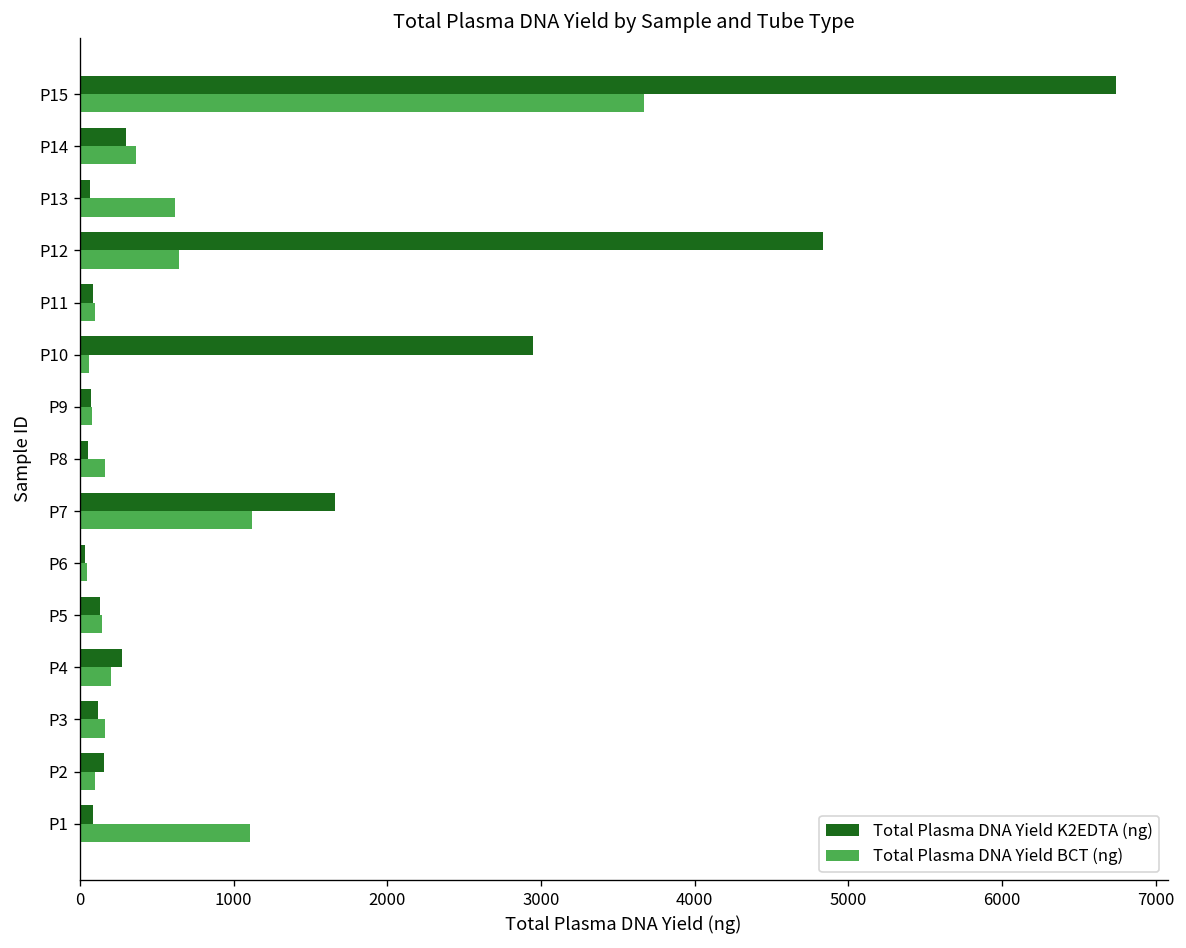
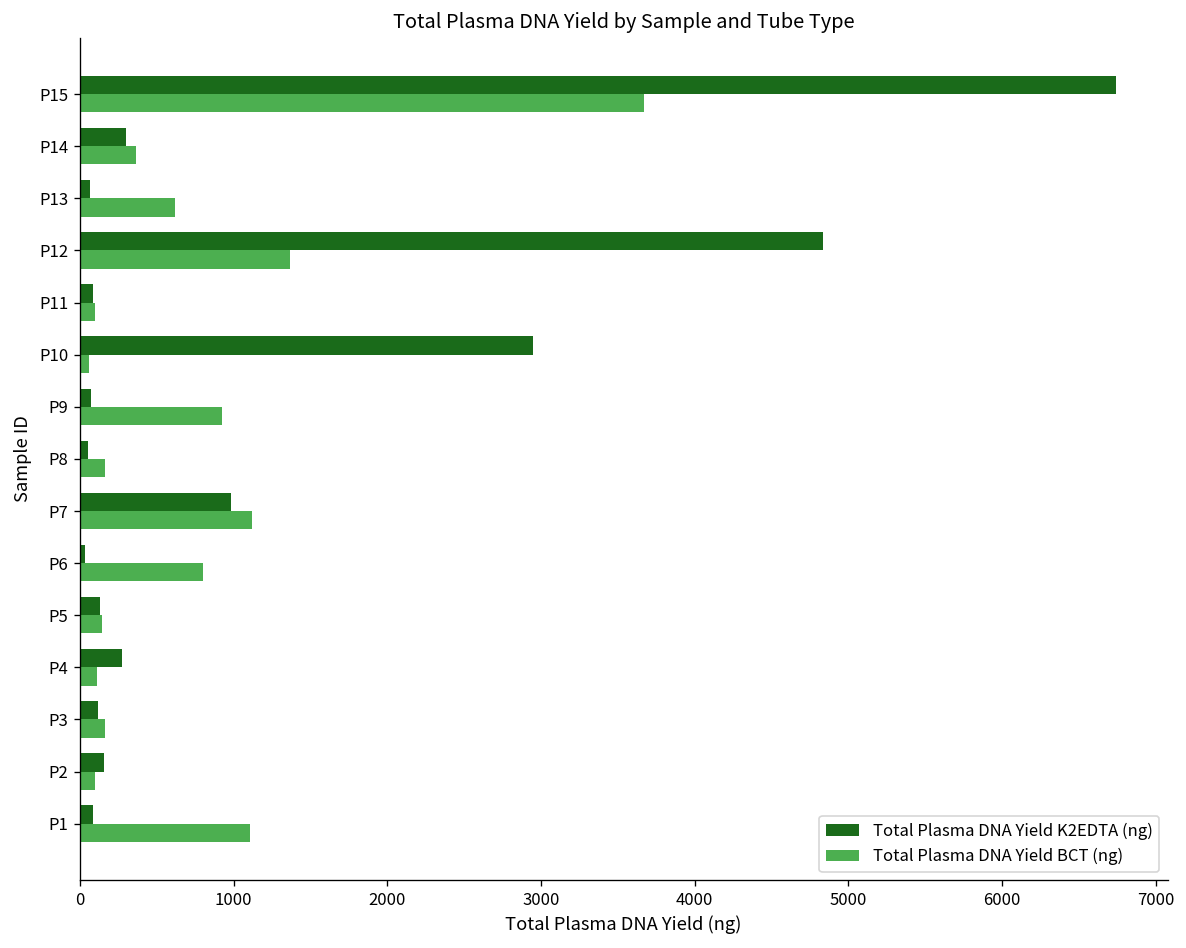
Total Plasma DNA Yield BCT (ng), P12: 640 -> 1370
Total Plasma DNA Yield BCT (ng), P9: 80 -> 930
Total Plasma DNA Yield K2EDTA (ng), P7: 1660 -> 980
Total Plasma DNA Yield BCT (ng), P6: 50 -> 800
Total Plasma DNA Yield BCT (ng), P4: 200 -> 110
